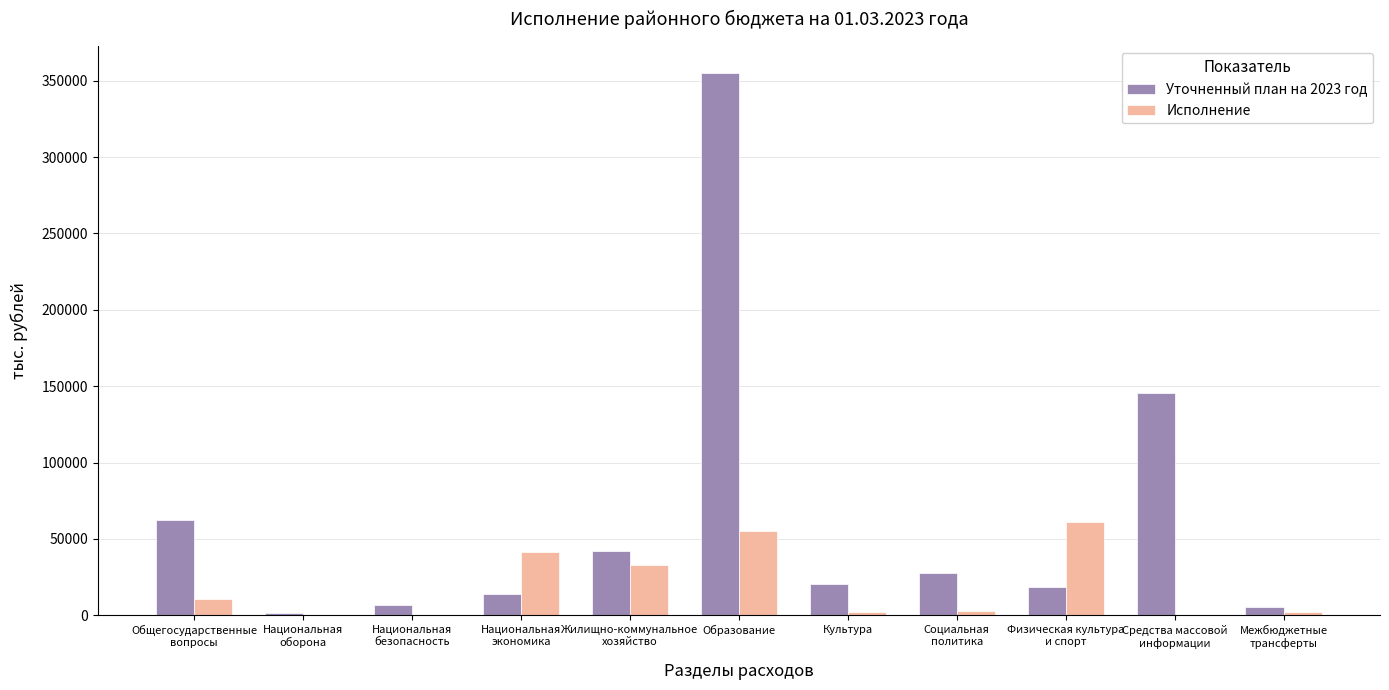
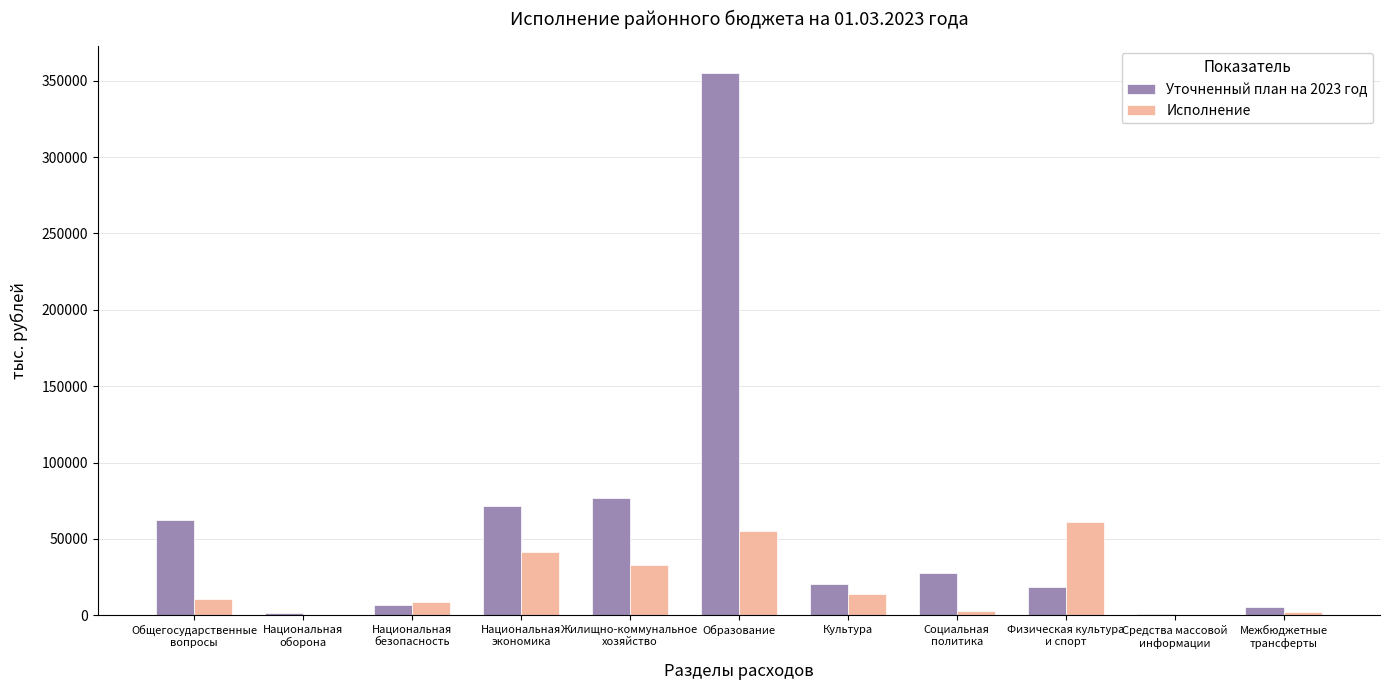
Исполнение, Национальная безопасность: 0 -> 9000
Уточненный план на 2023 год, Национальная экономика: 14000 -> 71000
Уточненный план на 2023 год, Жилищно-коммунальное хозяйство: 42000 -> 77000
Исполнение, Культура: 2000 -> 14000
Уточненный план на 2023 год, Средства массовой информации: 146000 -> 1000
